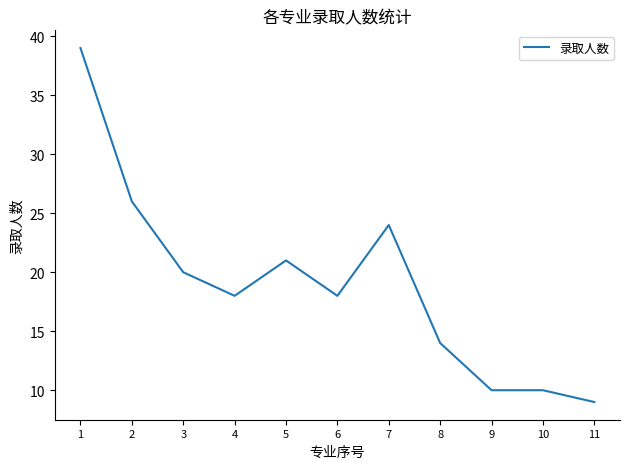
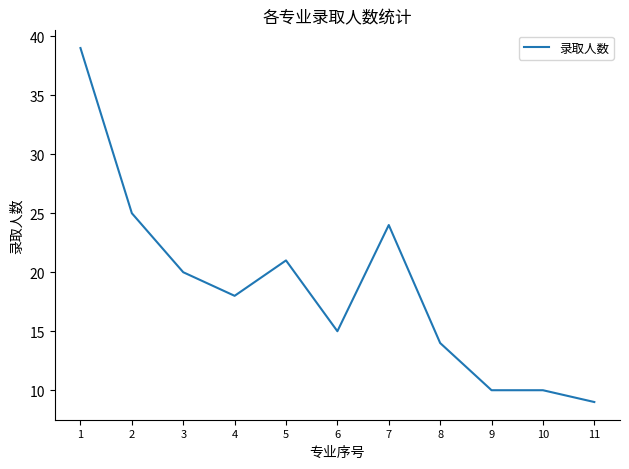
2: 26 -> 25
6: 18 -> 15
